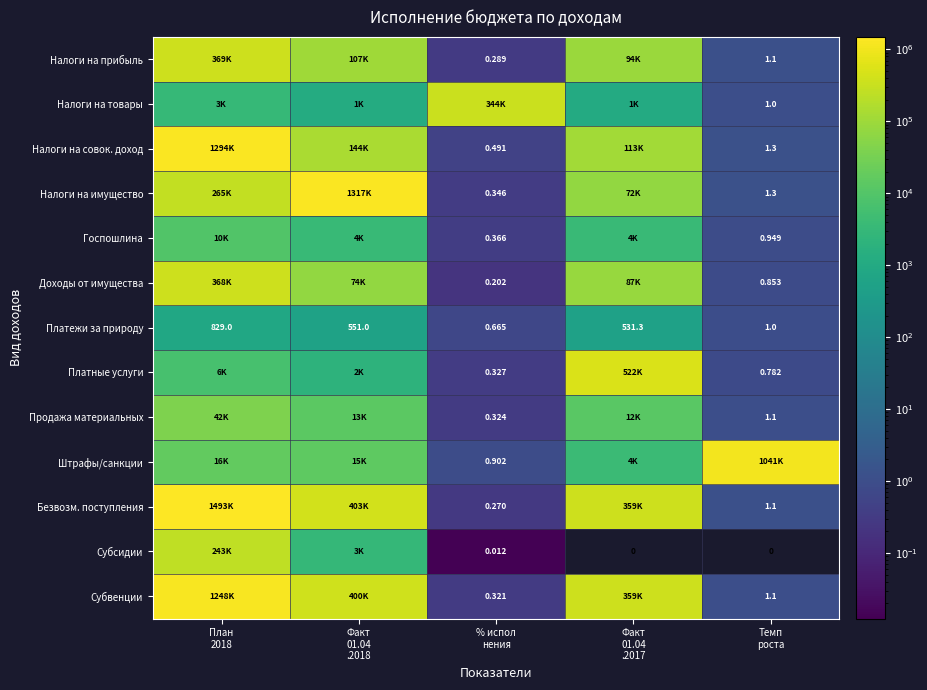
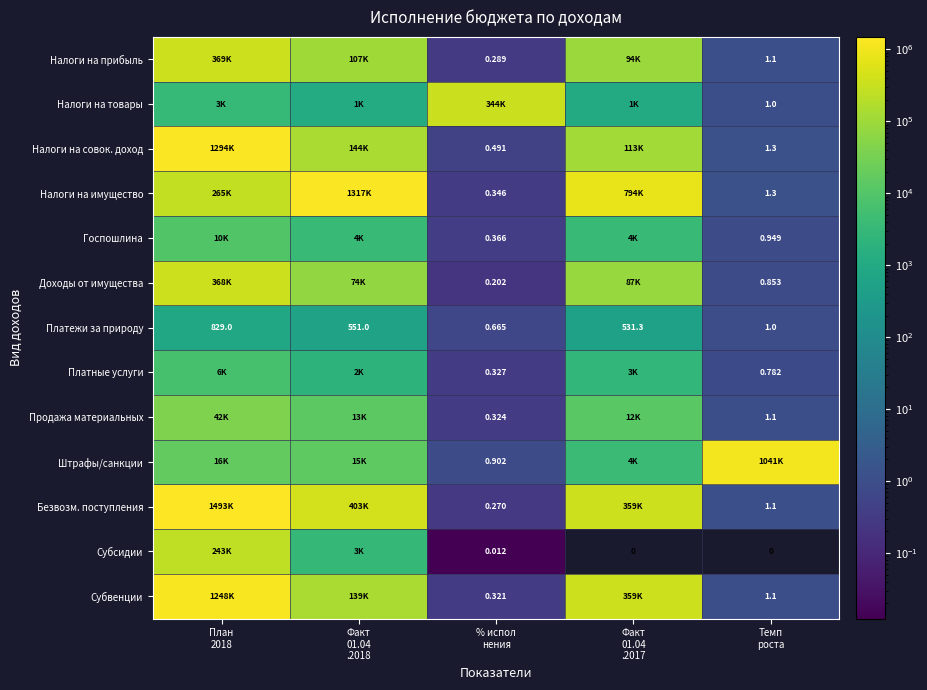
Налоги на имущество, Факт 01.04 .2017: 72K -> 794K
Платные услуги, Факт 01.04 .2017: 522K -> 3K
Субвенции, Факт 01.04 .2018: 400K -> 139K
